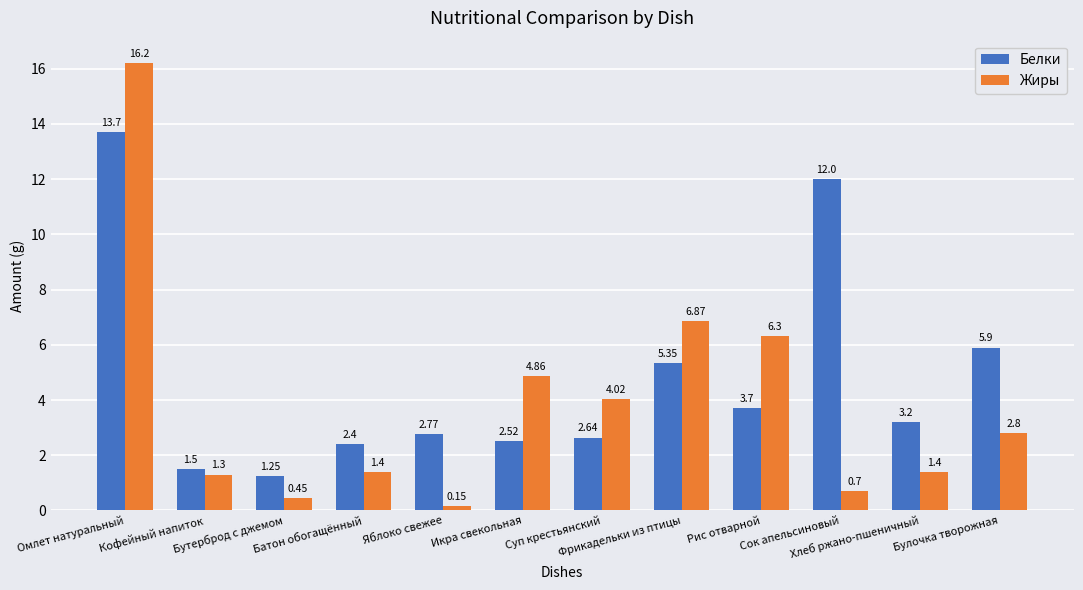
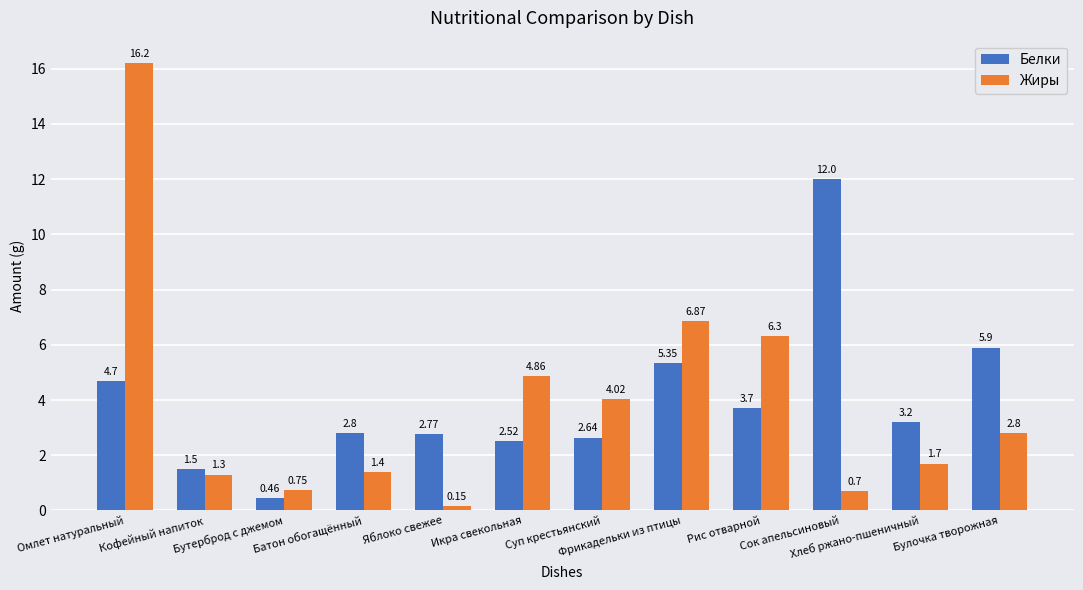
Белки, Омлет натуральный: 13.7 -> 4.7
Белки, Бутерброд с джемом: 1.25 -> 0.46
Жиры, Бутерброд с джемом: 0.45 -> 0.75
Белки, Батон обогащённый: 2.4 -> 2.8
Жиры, Хлеб ржано-пшеничный: 1.4 -> 1.7
